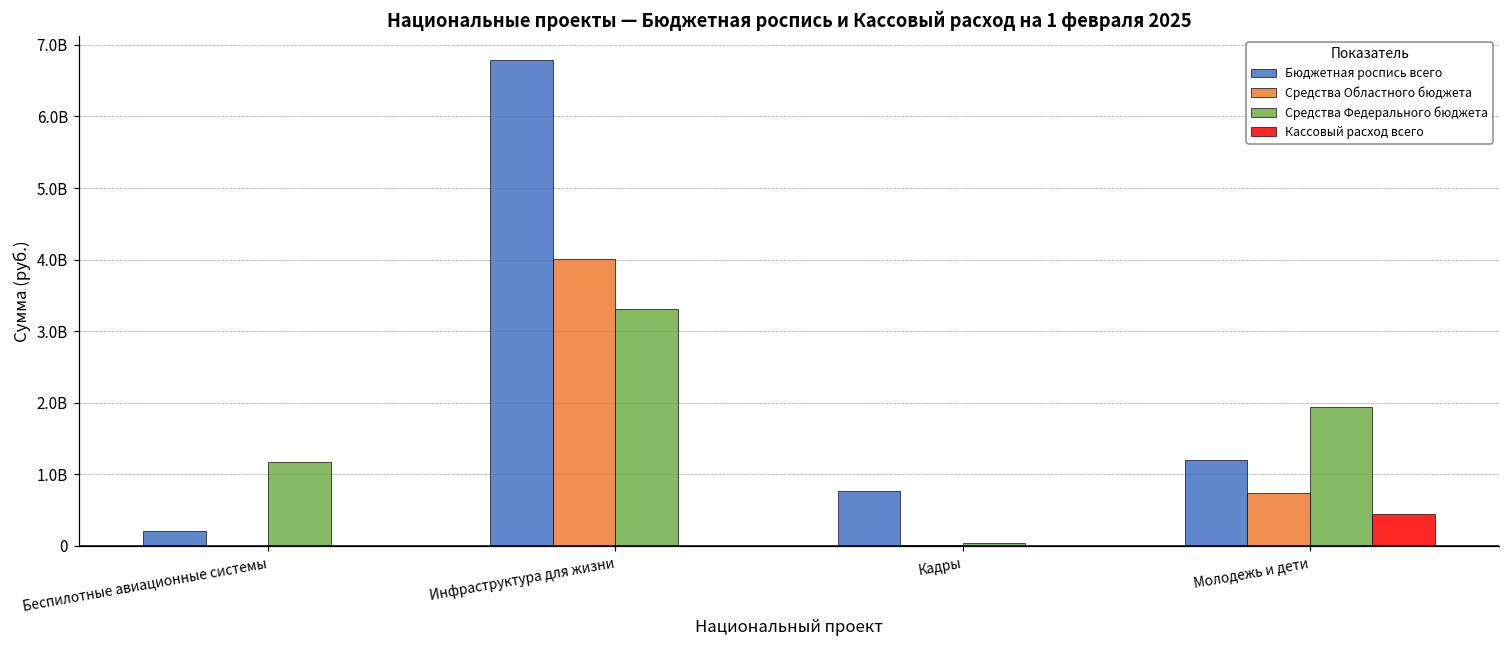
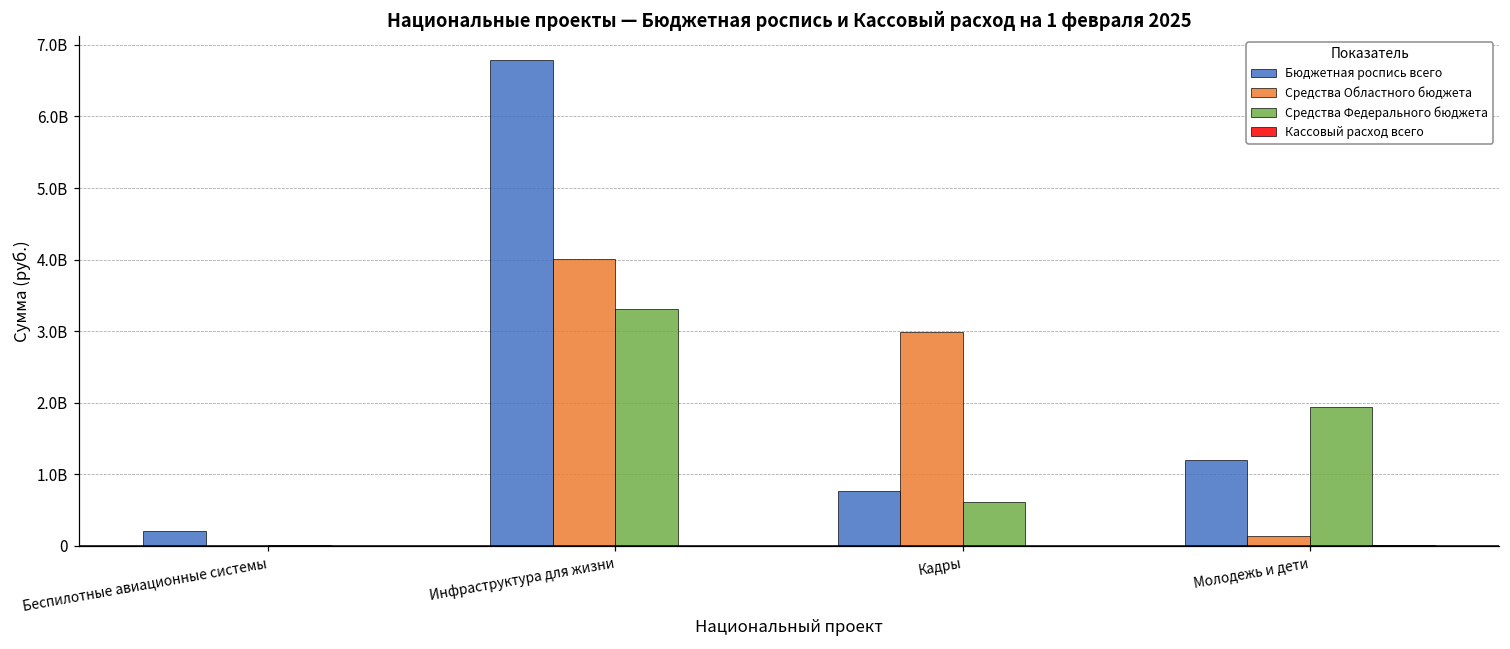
Средства Федерального бюджета, Беспилотные авиационные системы: 1200000000 -> 0
Средства Областного бюджета, Кадры: 0 -> 3000000000
Средства Федерального бюджета, Кадры: 0 -> 600000000
Средства Областного бюджета, Молодежь и дети: 700000000 -> 100000000
Кассовый расход всего, Молодежь и дети: 400000000 -> 0
